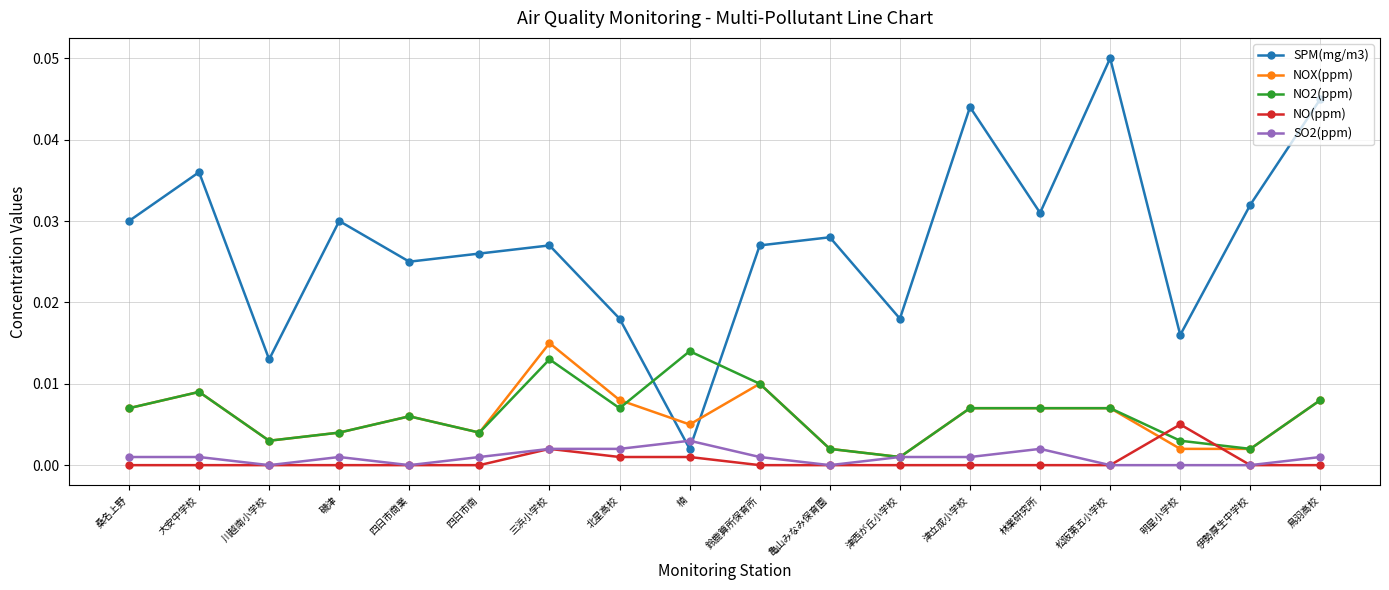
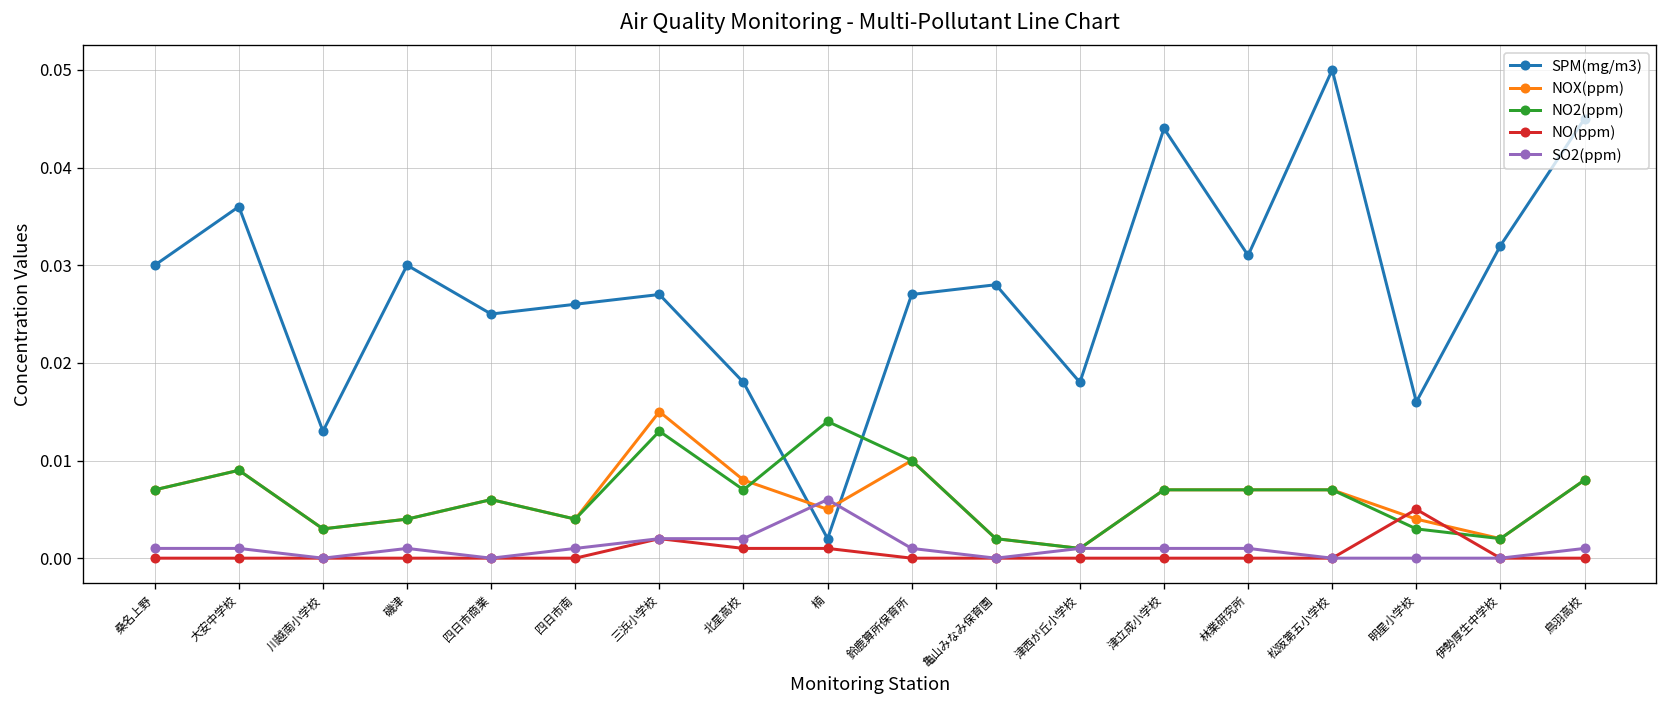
SO2(ppm), 楠: 0.003 -> 0.006
SO2(ppm), 林業研究所: 0.002 -> 0.001
NOX(ppm), 明星小学校: 0.002 -> 0.004
